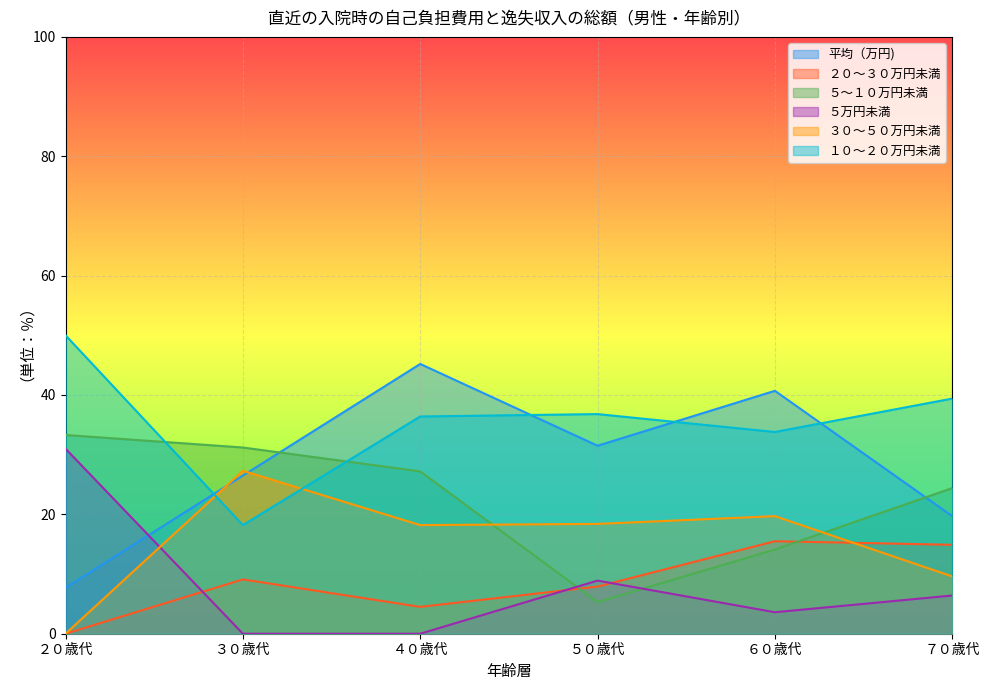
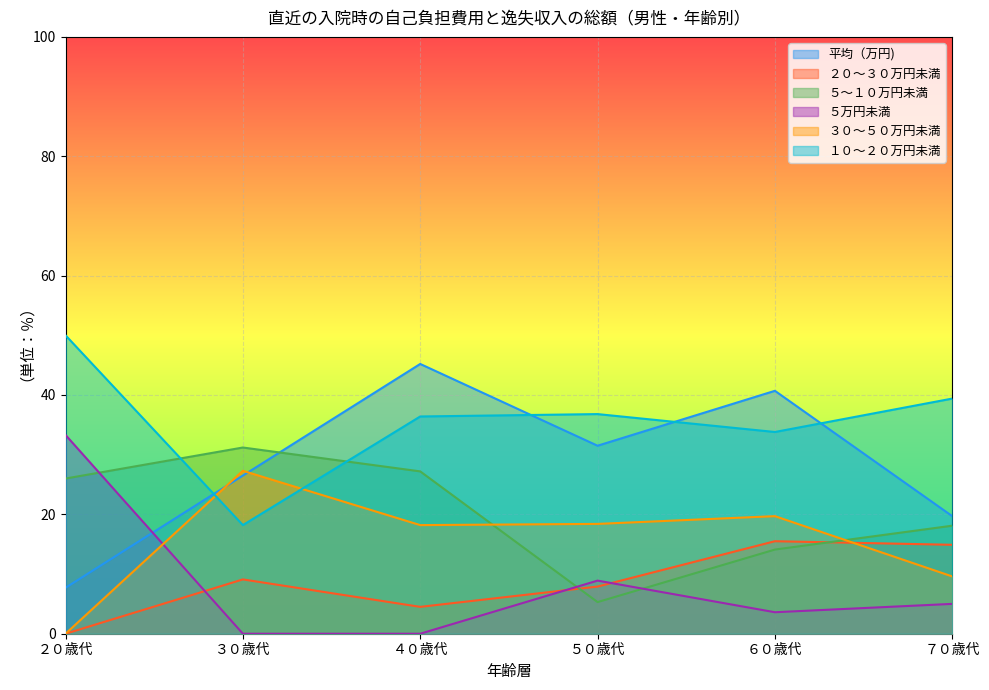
５～１０万円未満, ２０歳代: 33 -> 26
５万円未満, ２０歳代: 31 -> 33
５～１０万円未満, ７０歳代: 24 -> 18
５万円未満, ７０歳代: 6 -> 5
